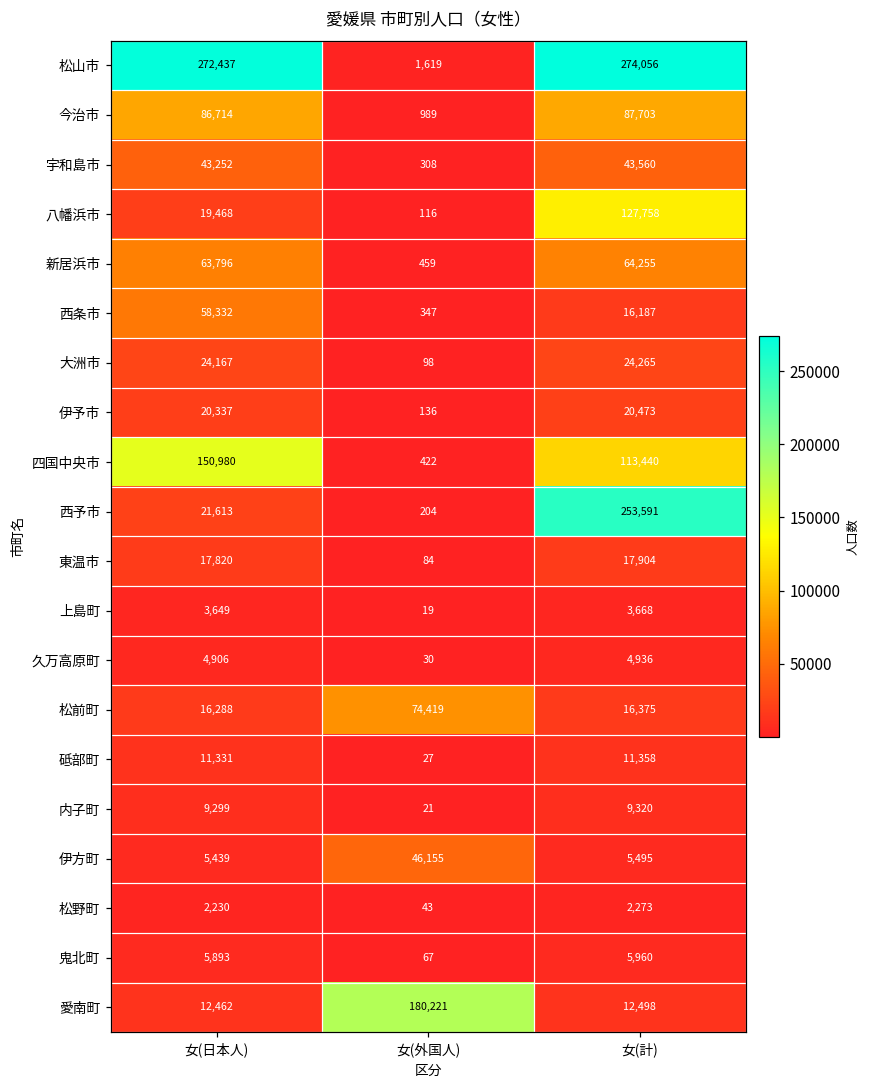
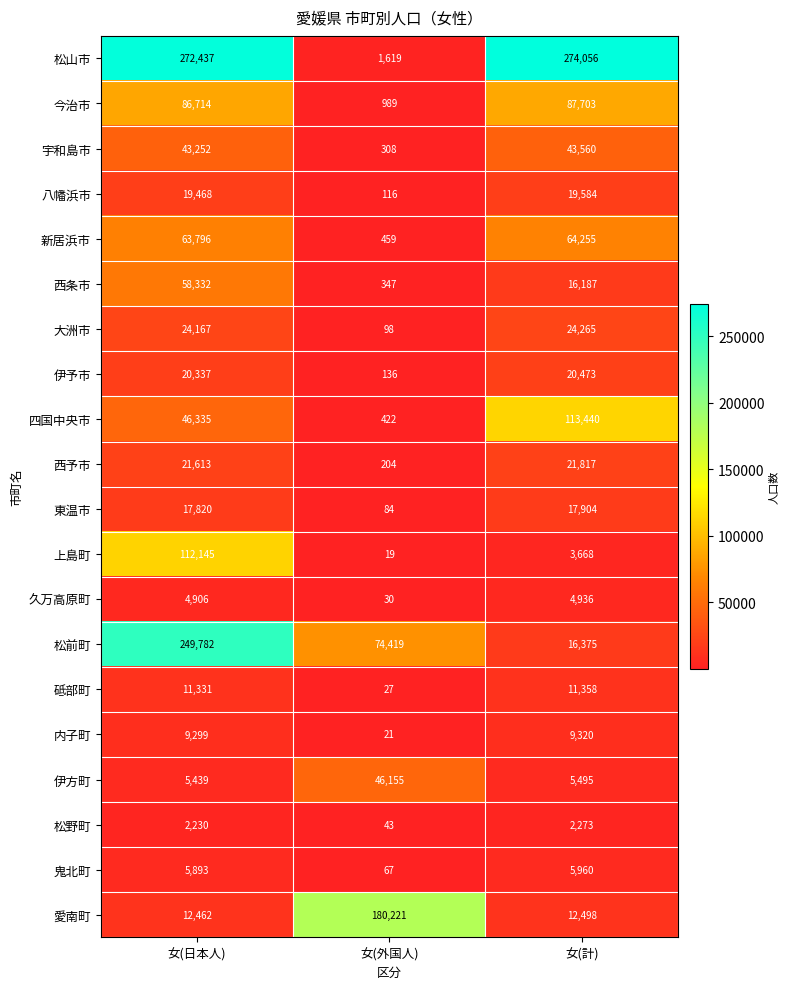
八幡浜市, 女(計): 127,758 -> 19,584
四国中央市, 女(日本人): 150,980 -> 46,335
西予市, 女(計): 253,591 -> 21,817
上島町, 女(日本人): 3,649 -> 112,145
松前町, 女(日本人): 16,288 -> 249,782
